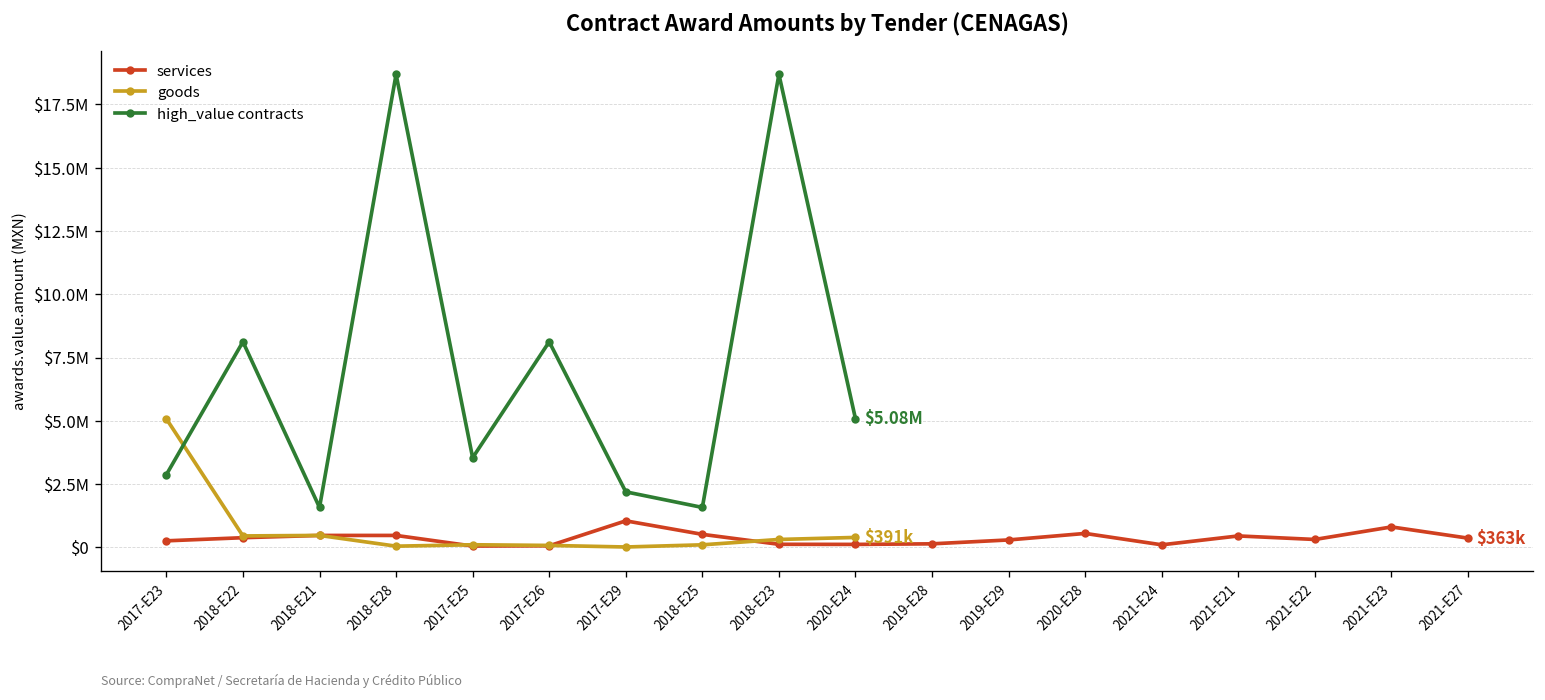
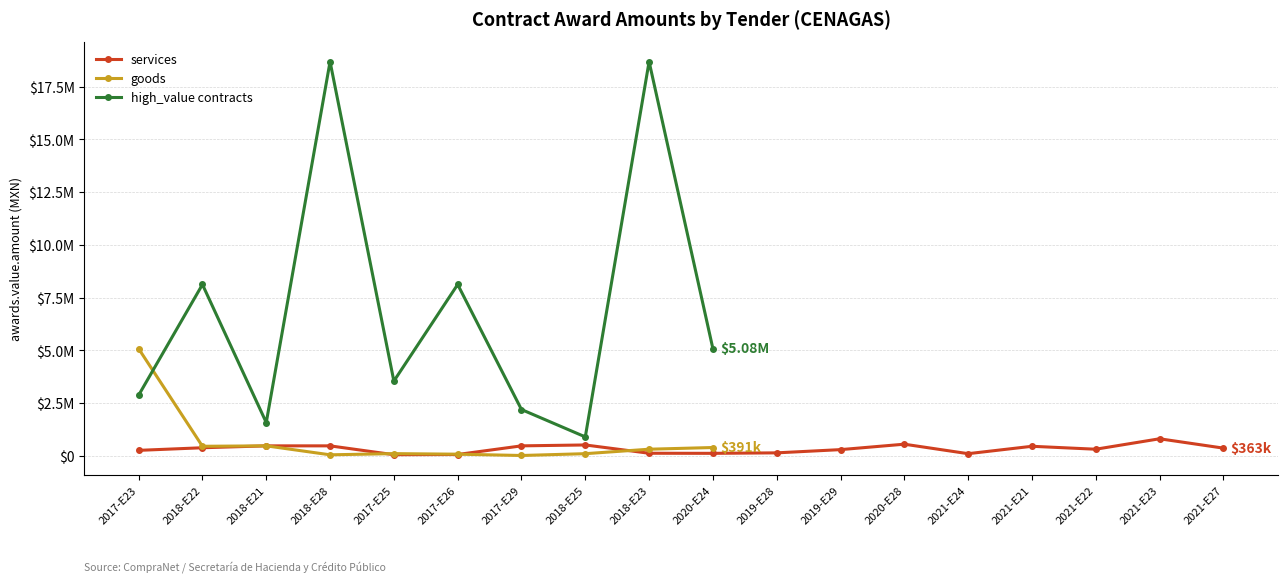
services, 2017-E29: $1000000 -> $500000
high_value contracts, 2018-E25: $1600000 -> $900000
